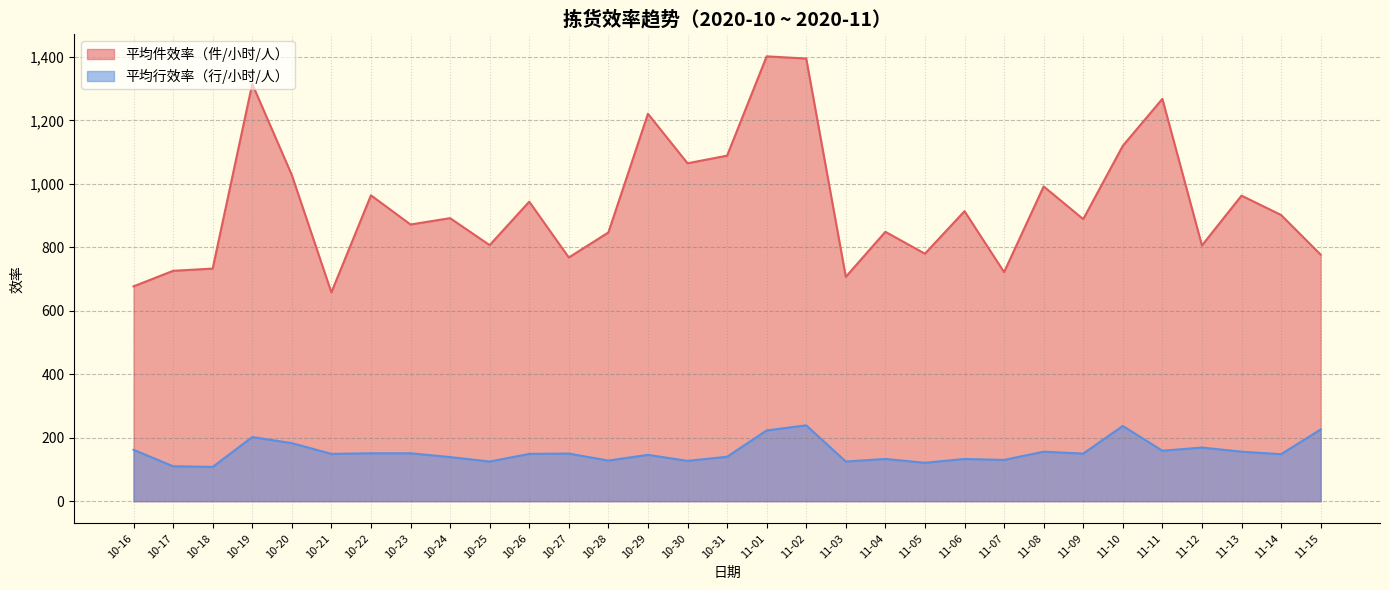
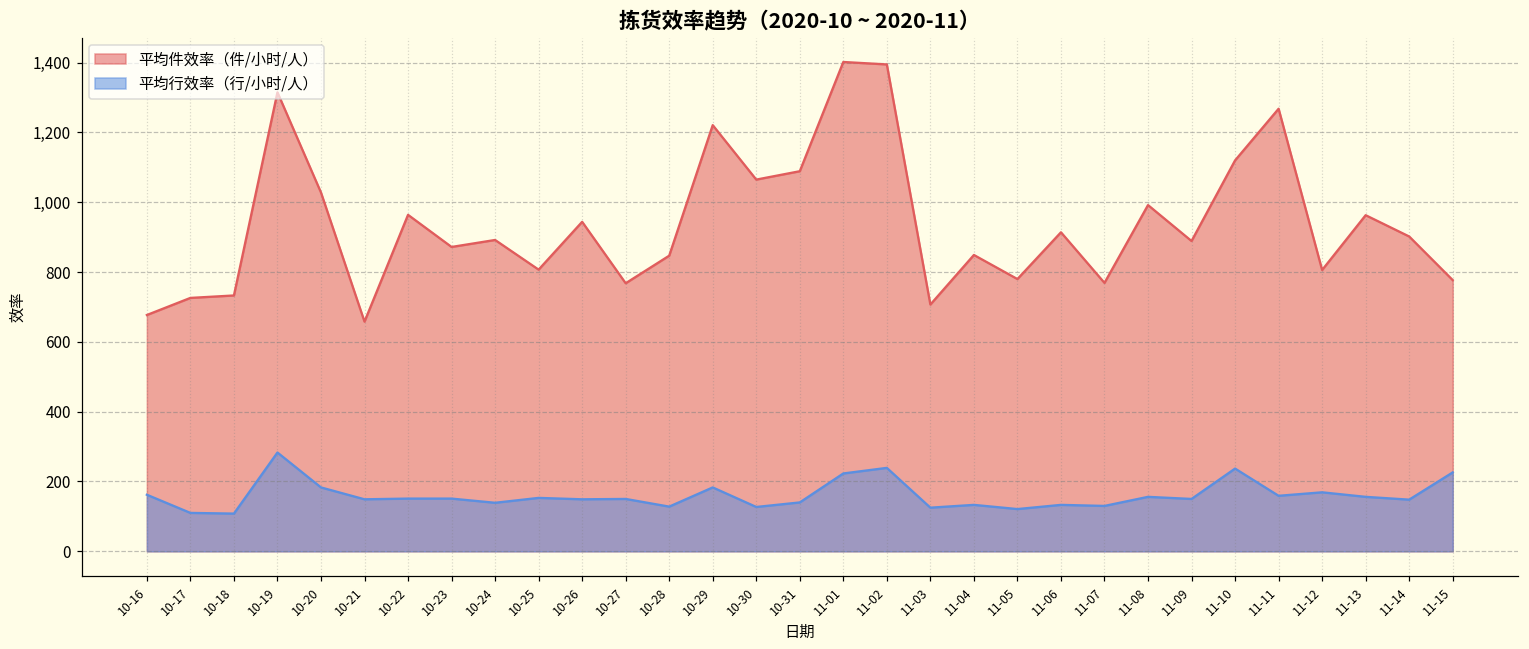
平均行效率（行/小时/人）, 10-19: 200 -> 280
平均行效率（行/小时/人）, 10-25: 130 -> 150
平均行效率（行/小时/人）, 10-29: 150 -> 180
平均件效率（件/小时/人）, 11-07: 720 -> 770
